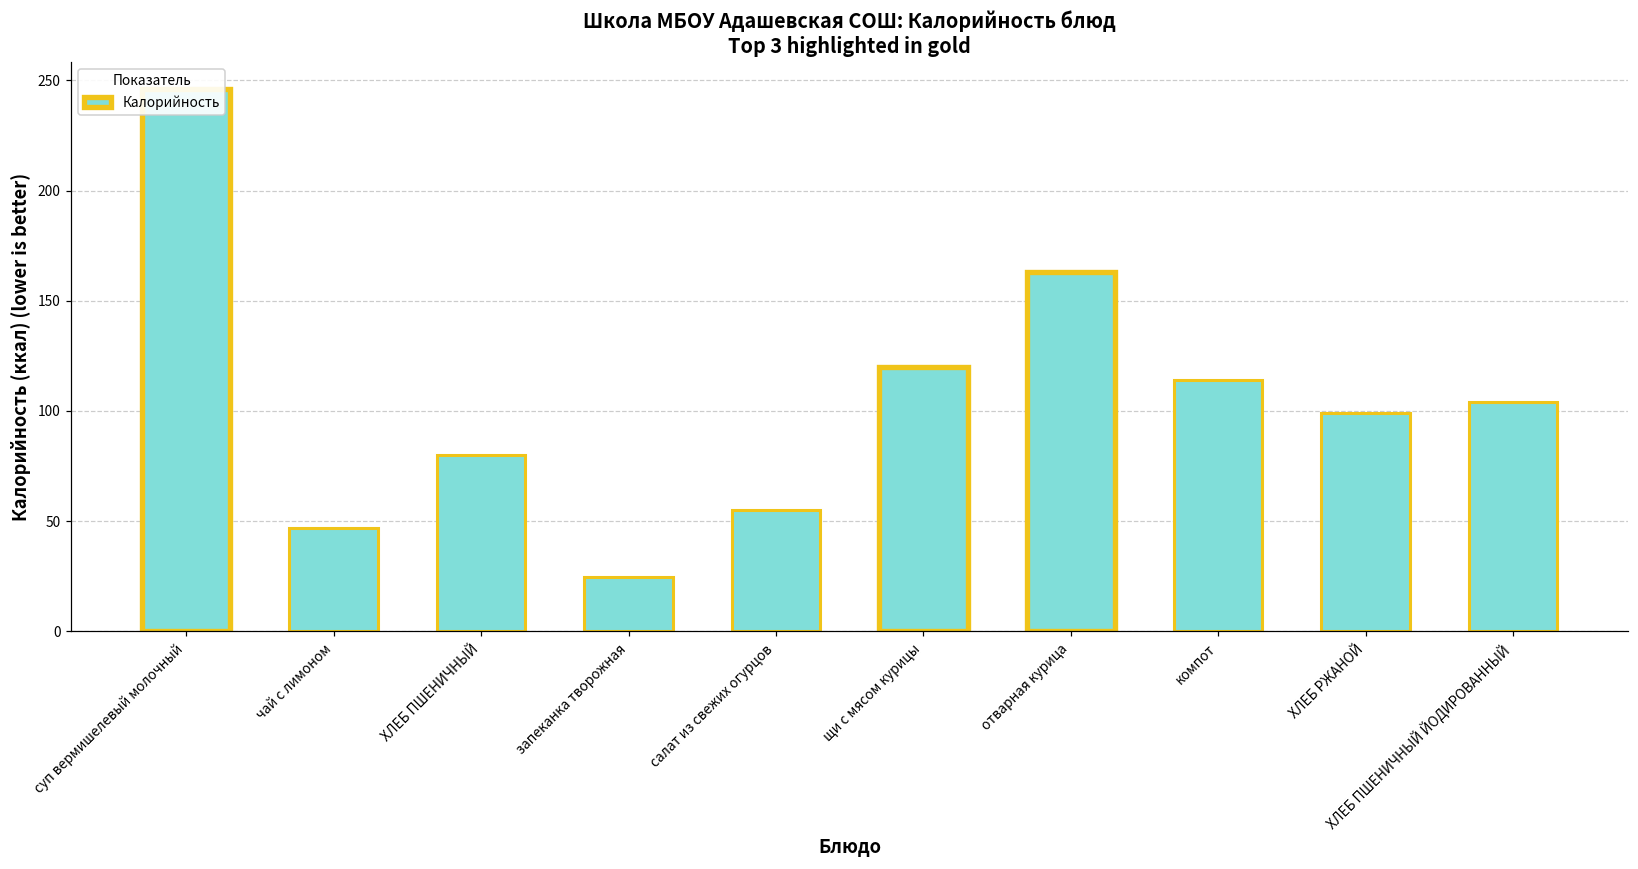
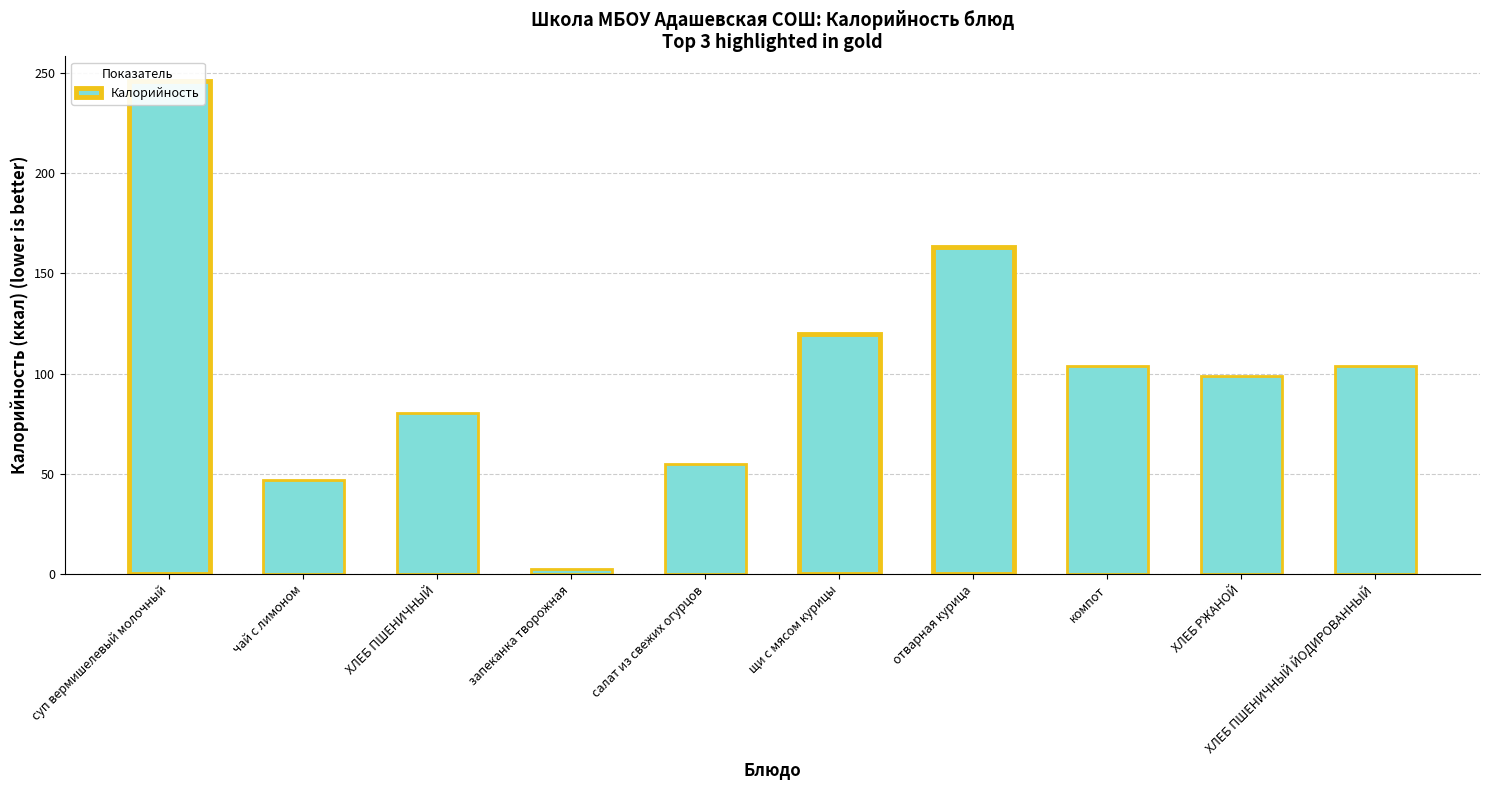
запеканка творожная: 25 -> 2
компот: 114 -> 104
